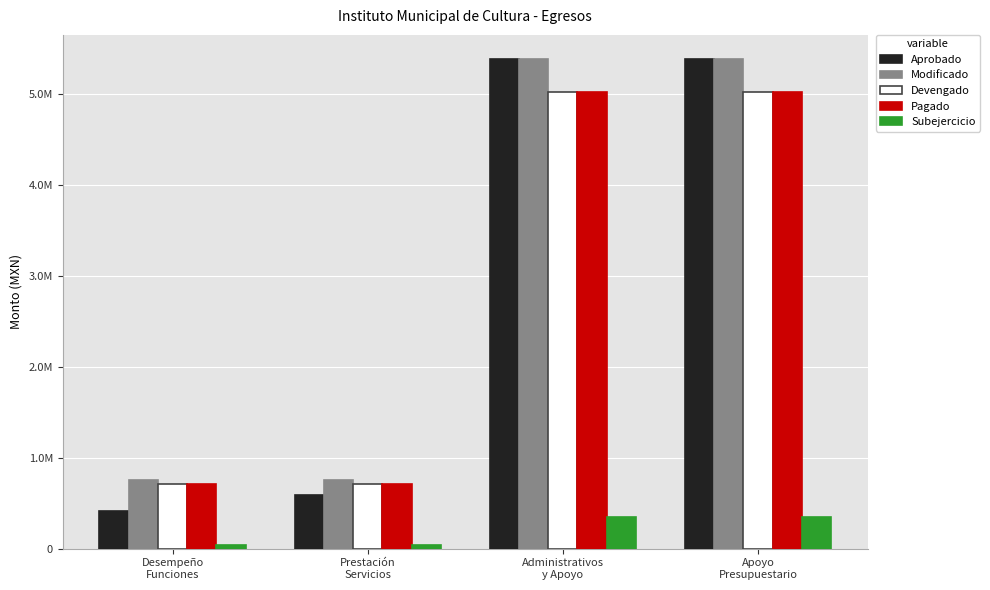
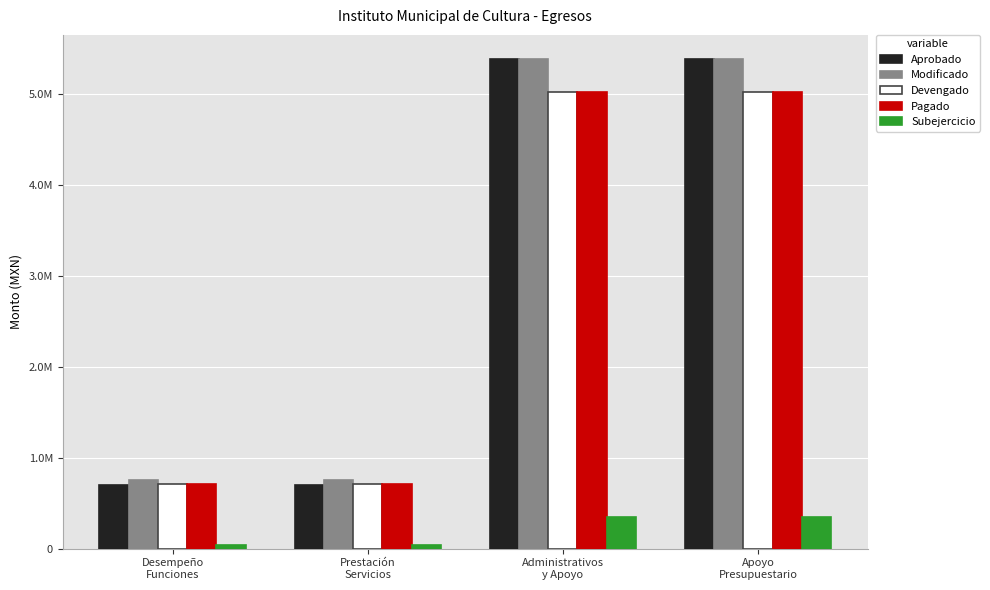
Aprobado, Desempeño Funciones: 400000 -> 700000
Aprobado, Prestación Servicios: 600000 -> 700000
